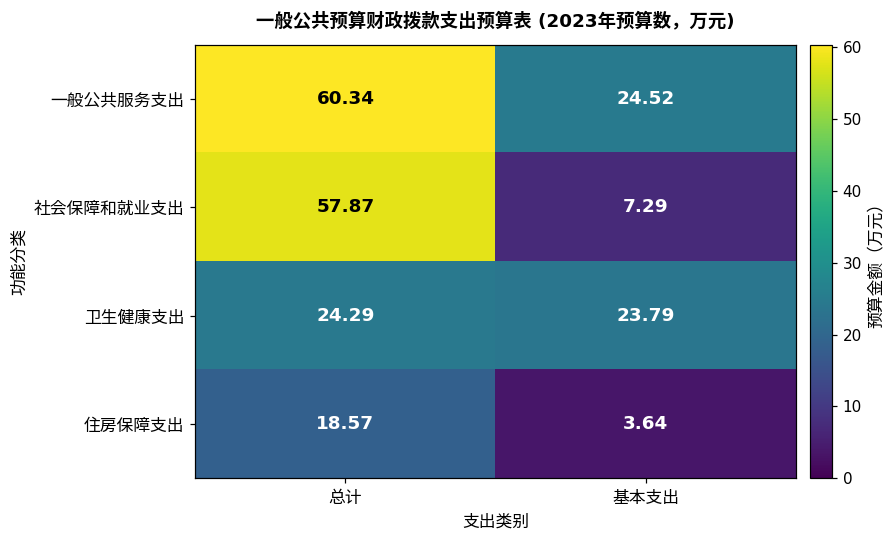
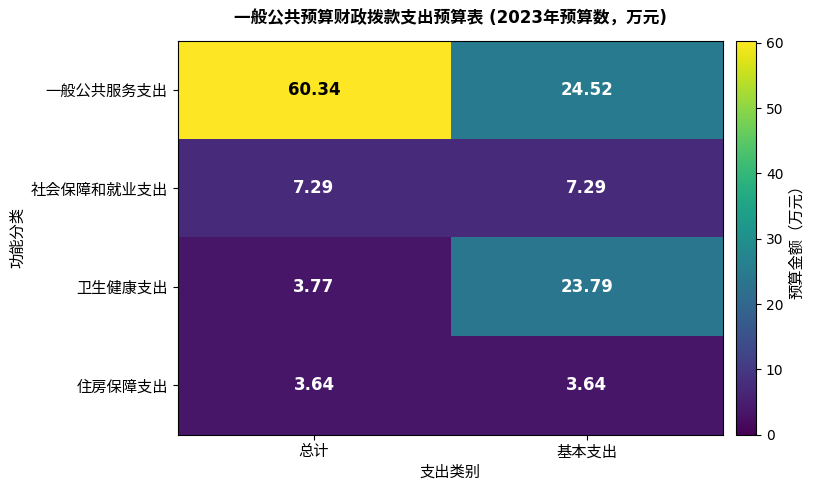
社会保障和就业支出, 总计: 57.87 -> 7.29
卫生健康支出, 总计: 24.29 -> 3.77
住房保障支出, 总计: 18.57 -> 3.64
